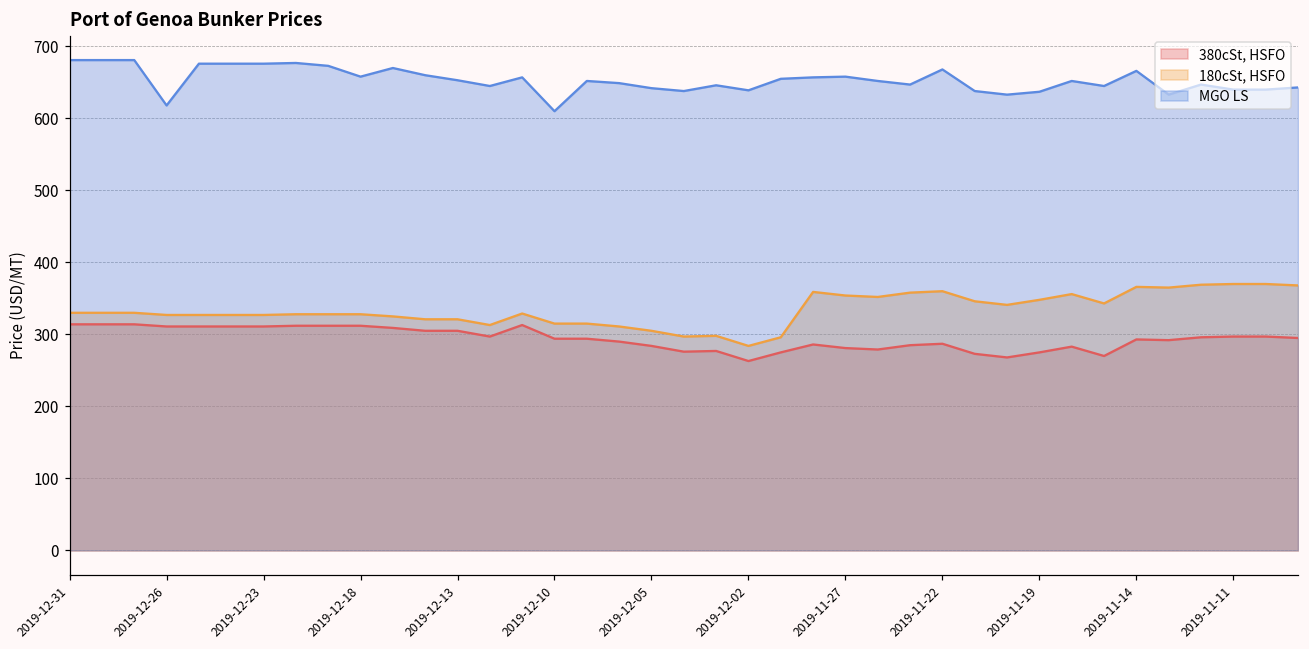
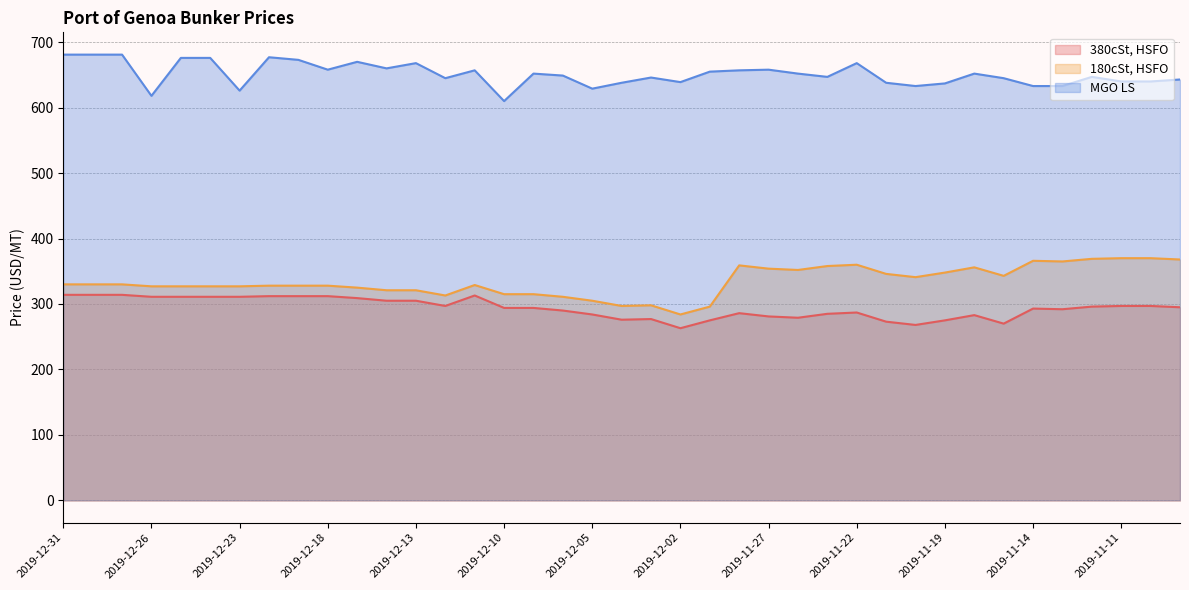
MGO LS, 2019-12-23: 680 -> 630
MGO LS, 2019-12-13: 650 -> 670
MGO LS, 2019-12-05: 640 -> 630
MGO LS, 2019-11-14: 670 -> 630
